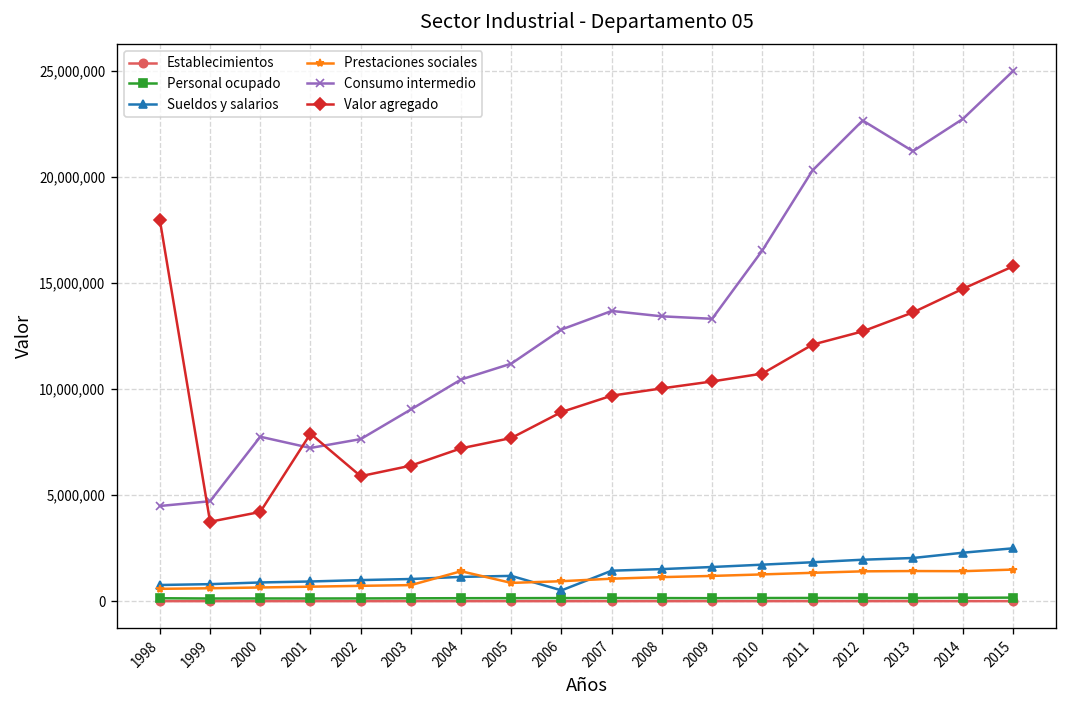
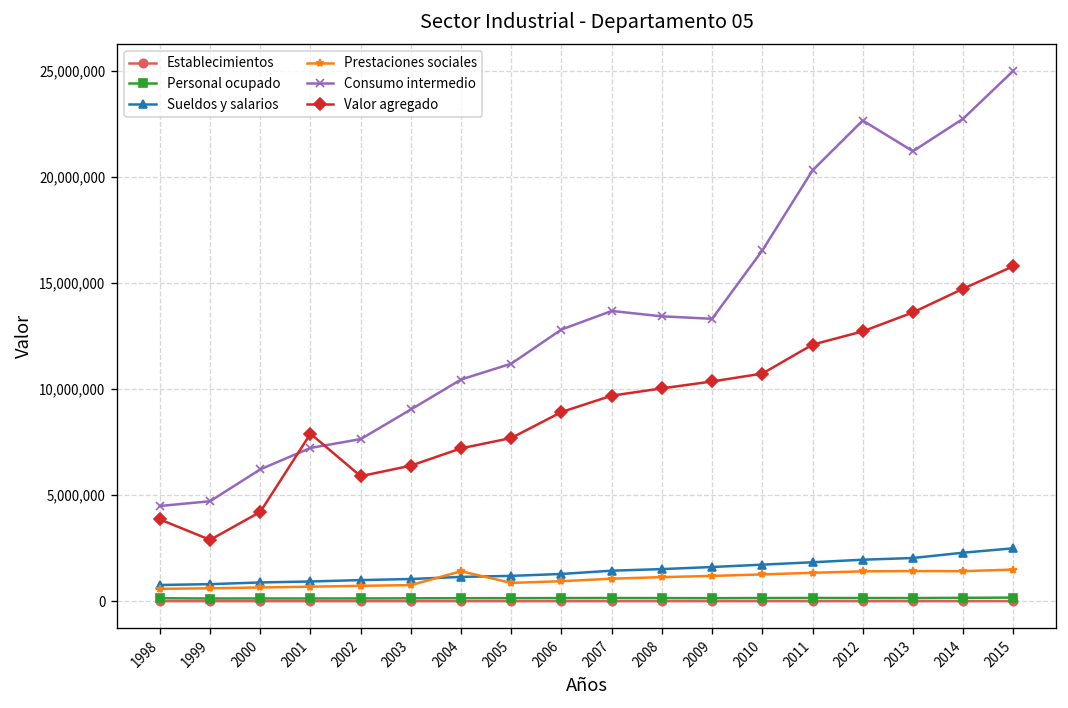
Valor agregado, 1998: 18,000,000 -> 3,900,000
Valor agregado, 1999: 3,700,000 -> 2,900,000
Consumo intermedio, 2000: 7,800,000 -> 6,200,000
Sueldos y salarios, 2006: 500,000 -> 1,300,000
